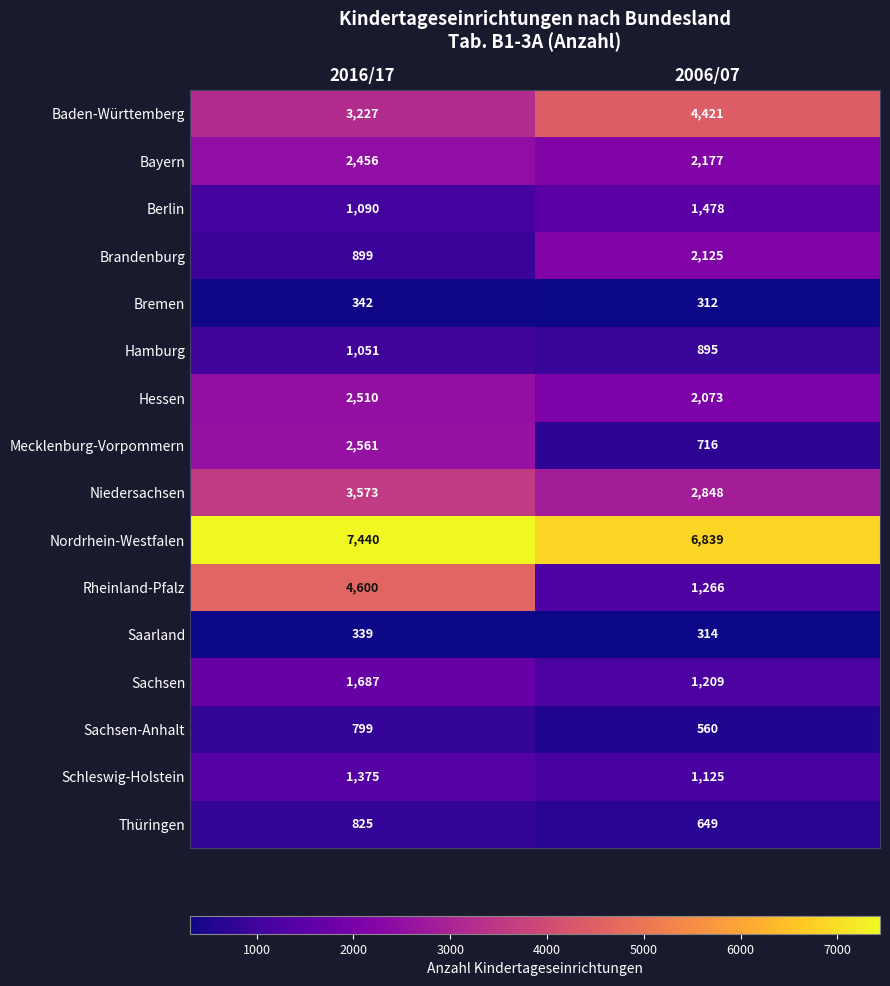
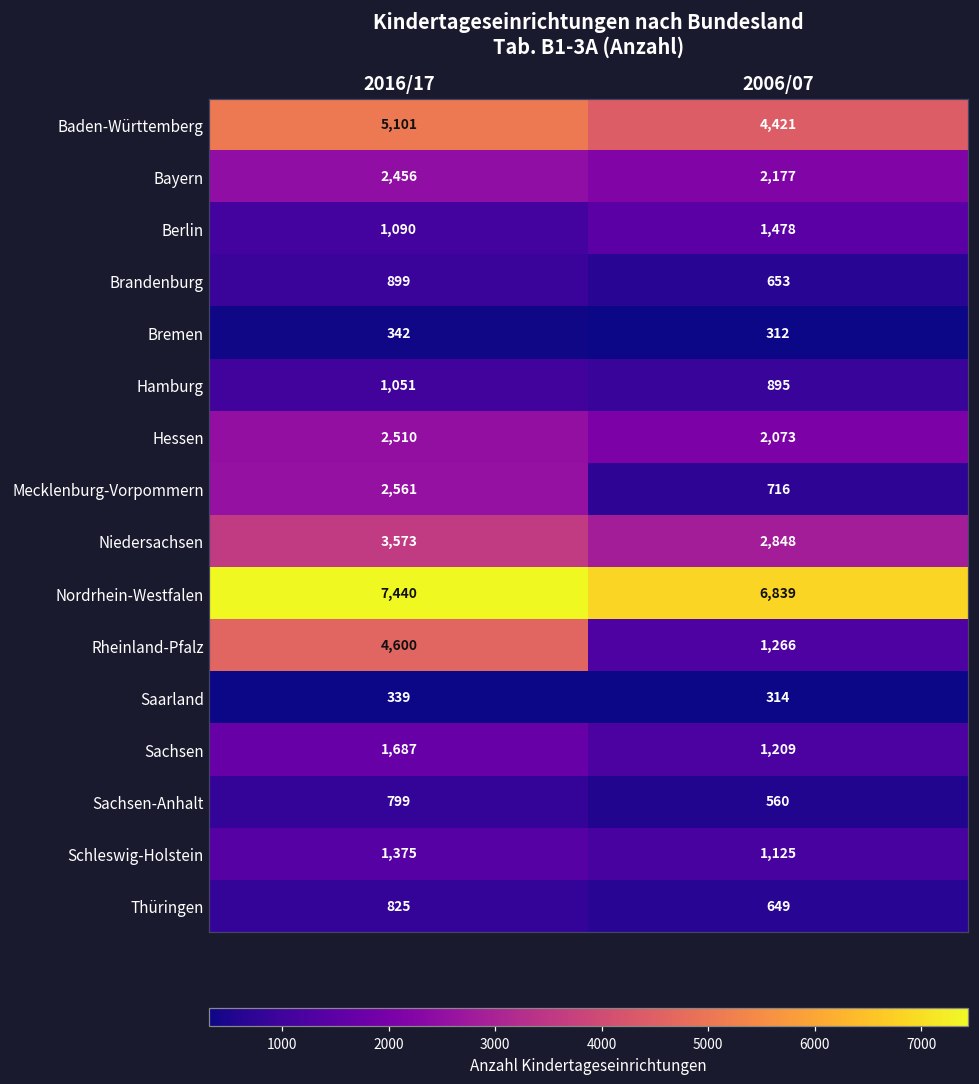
Baden-Württemberg, 2016/17: 3,227 -> 5,101
Brandenburg, 2006/07: 2,125 -> 653
